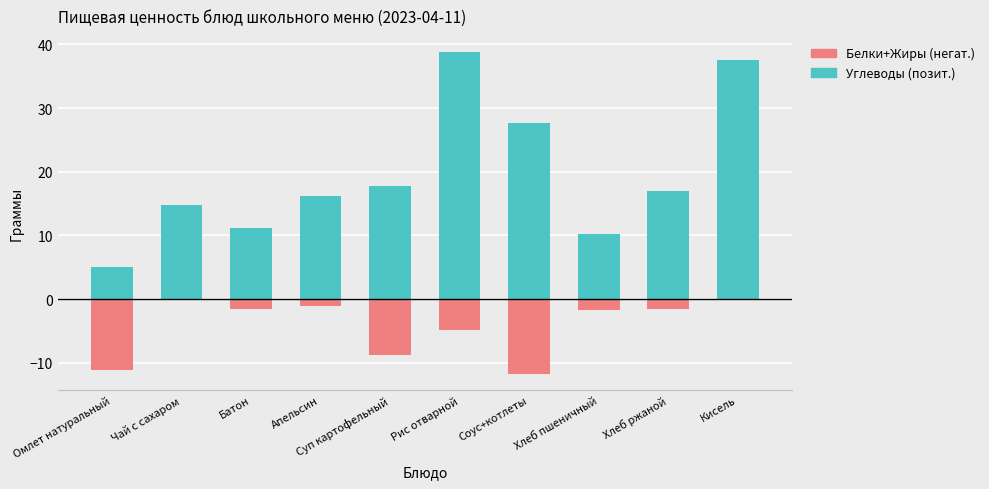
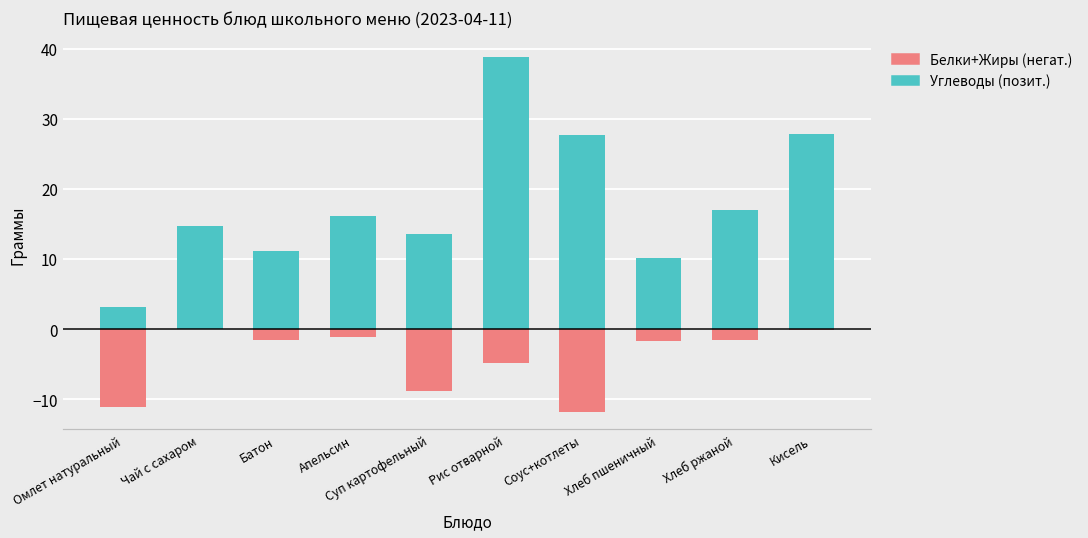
Углеводы (позит.), Омлет натуральный: 5 -> 3
Углеводы (позит.), Суп картофельный: 18 -> 14
Углеводы (позит.), Кисель: 38 -> 28
